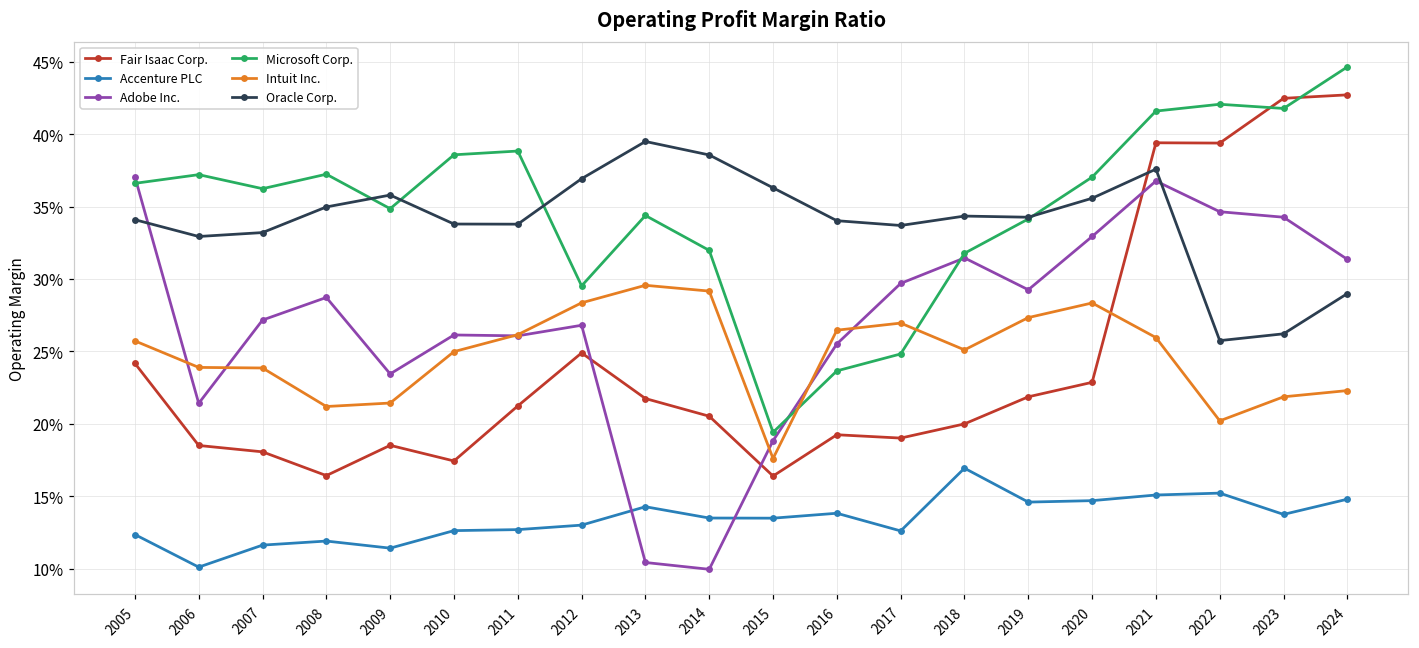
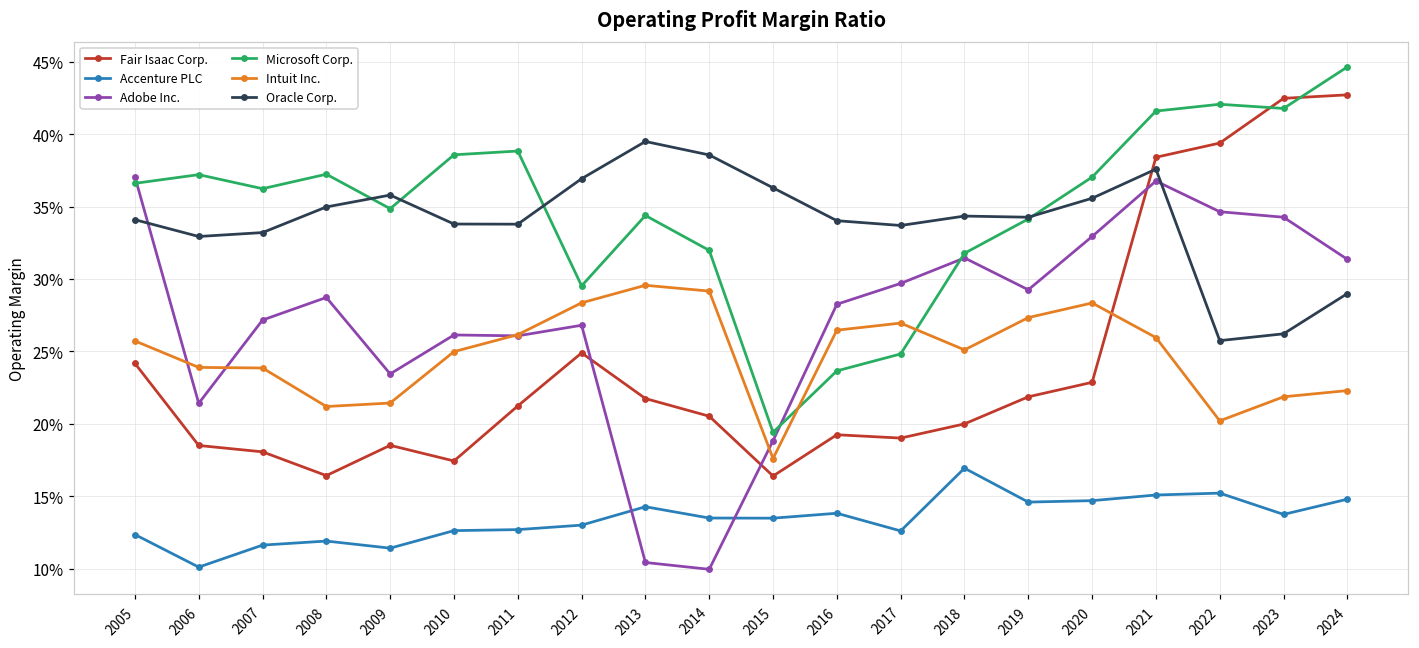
Adobe Inc., 2016: 25.5% -> 28.2%
Fair Isaac Corp., 2021: 39.4% -> 38.4%
